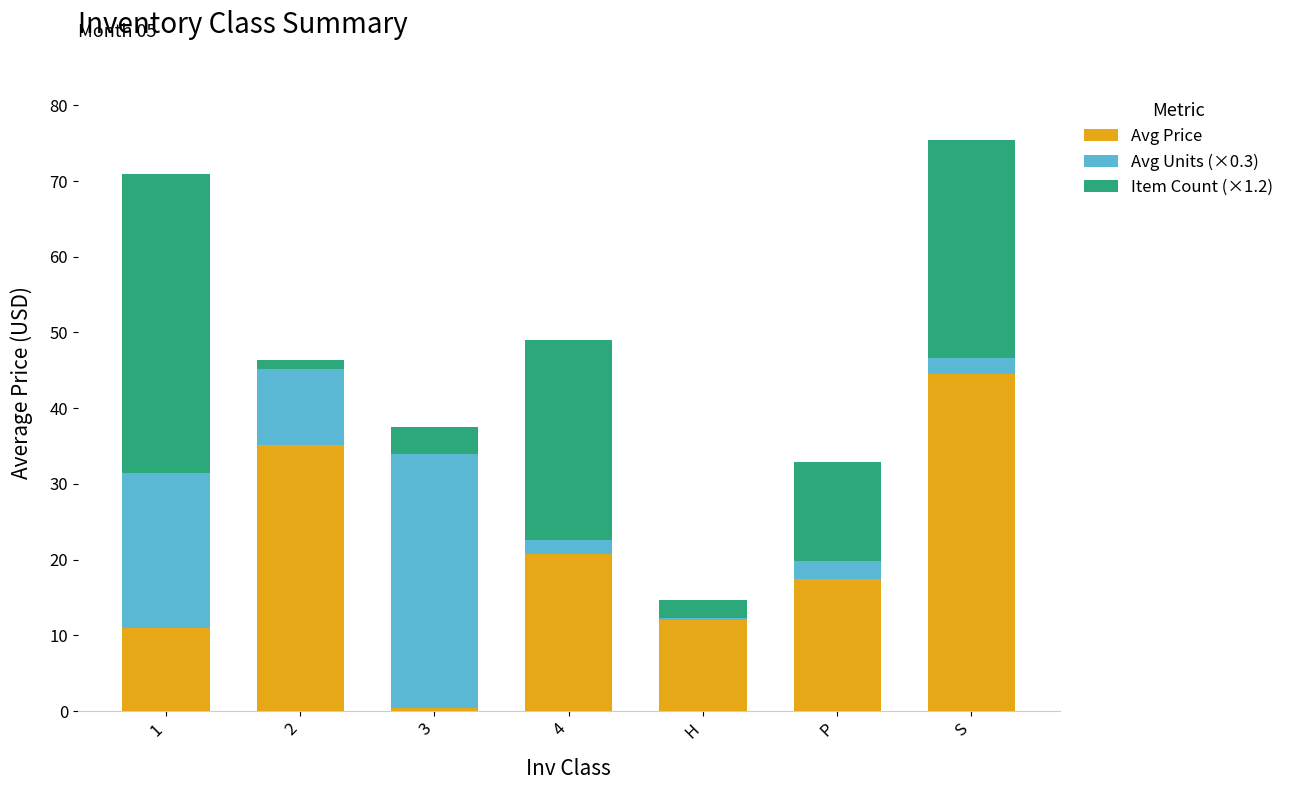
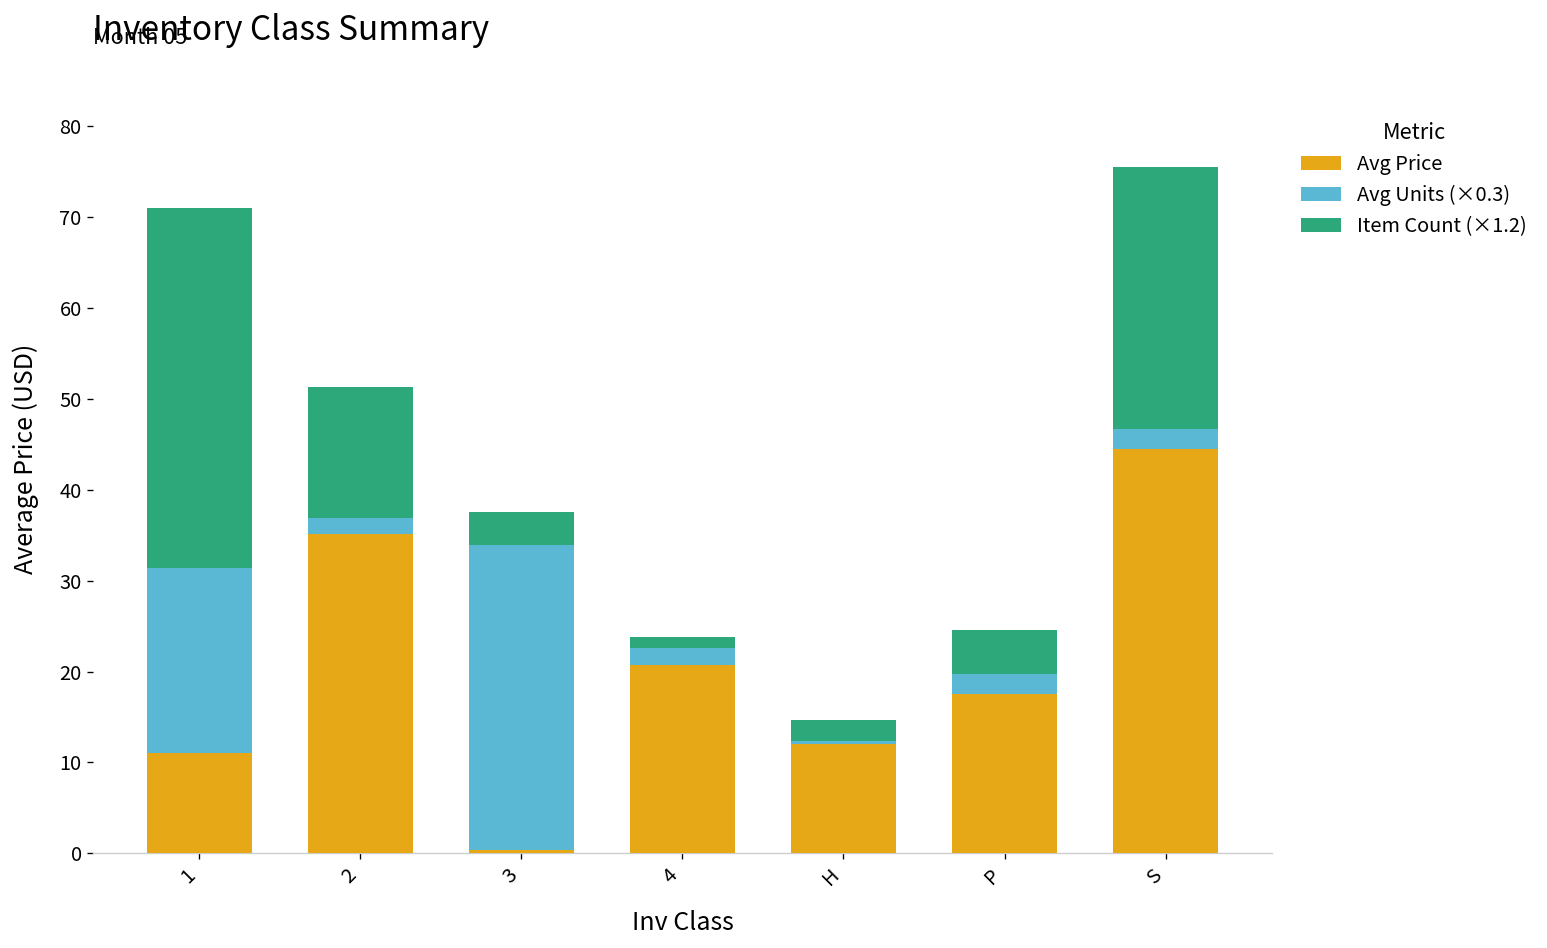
Avg Units (×0.3), 2: 10 -> 2
Item Count (×1.2), 2: 1 -> 14
Item Count (×1.2), 4: 26 -> 1
Item Count (×1.2), P: 13 -> 5
